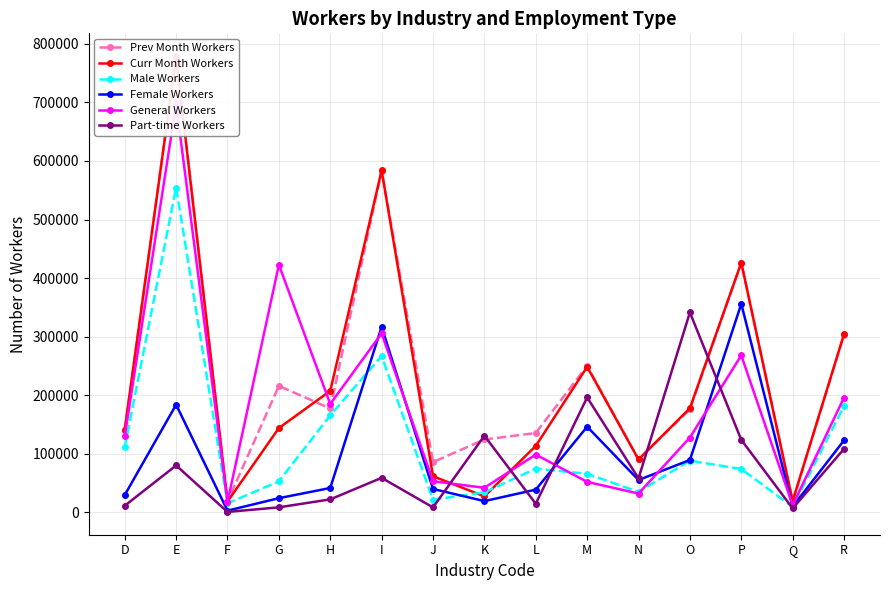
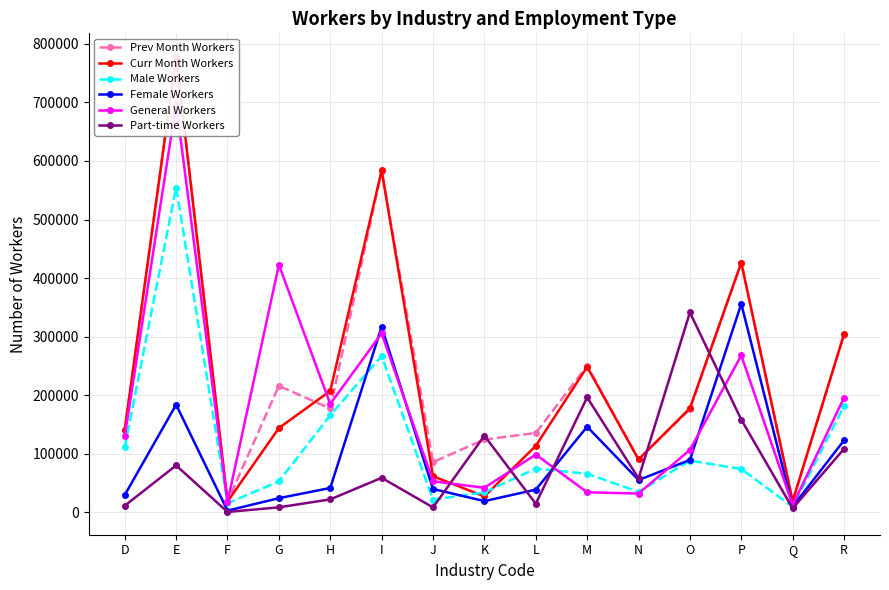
General Workers, M: 50000 -> 30000
General Workers, O: 130000 -> 110000
Part-time Workers, P: 120000 -> 160000
